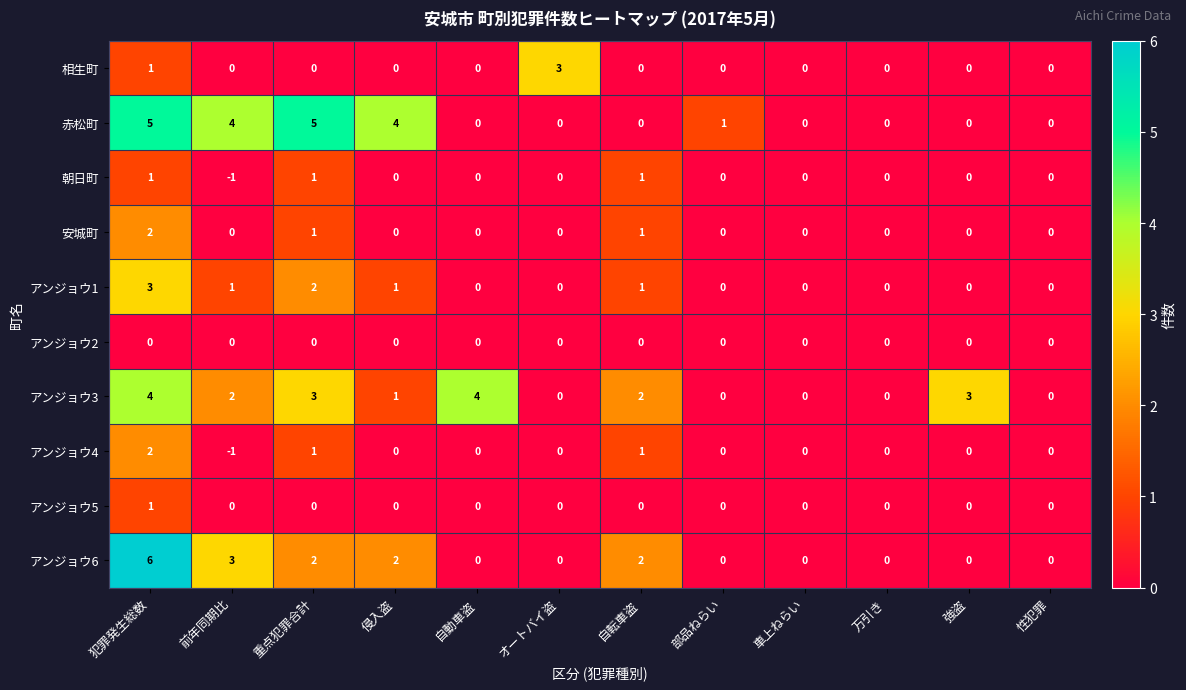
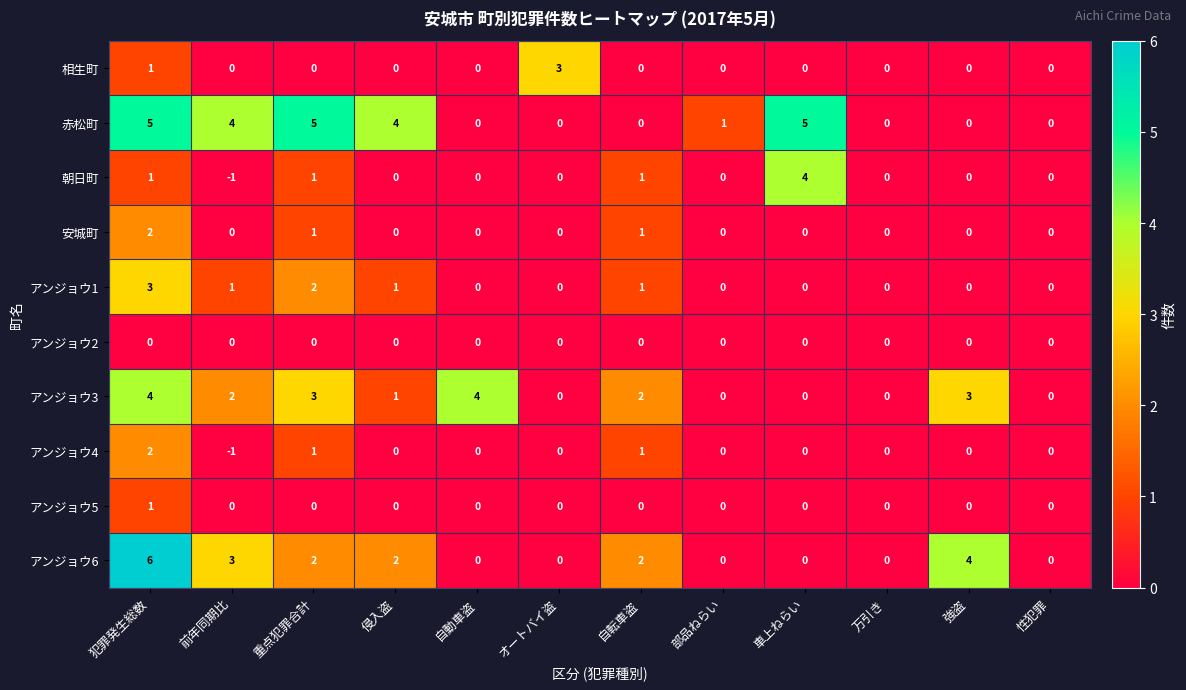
赤松町, 車上ねらい: 0 -> 5
朝日町, 車上ねらい: 0 -> 4
アンジョウ6, 強盗: 0 -> 4
